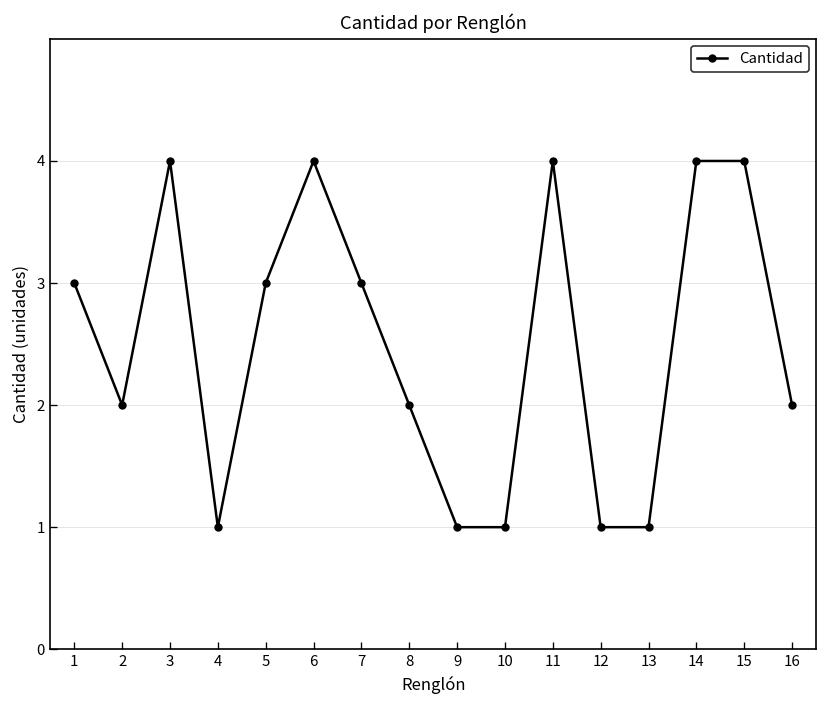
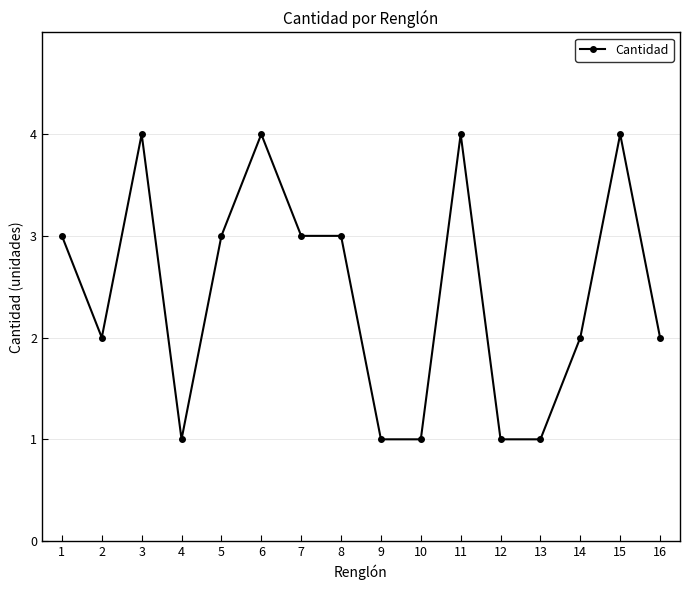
8: 2 -> 3
14: 4 -> 2
